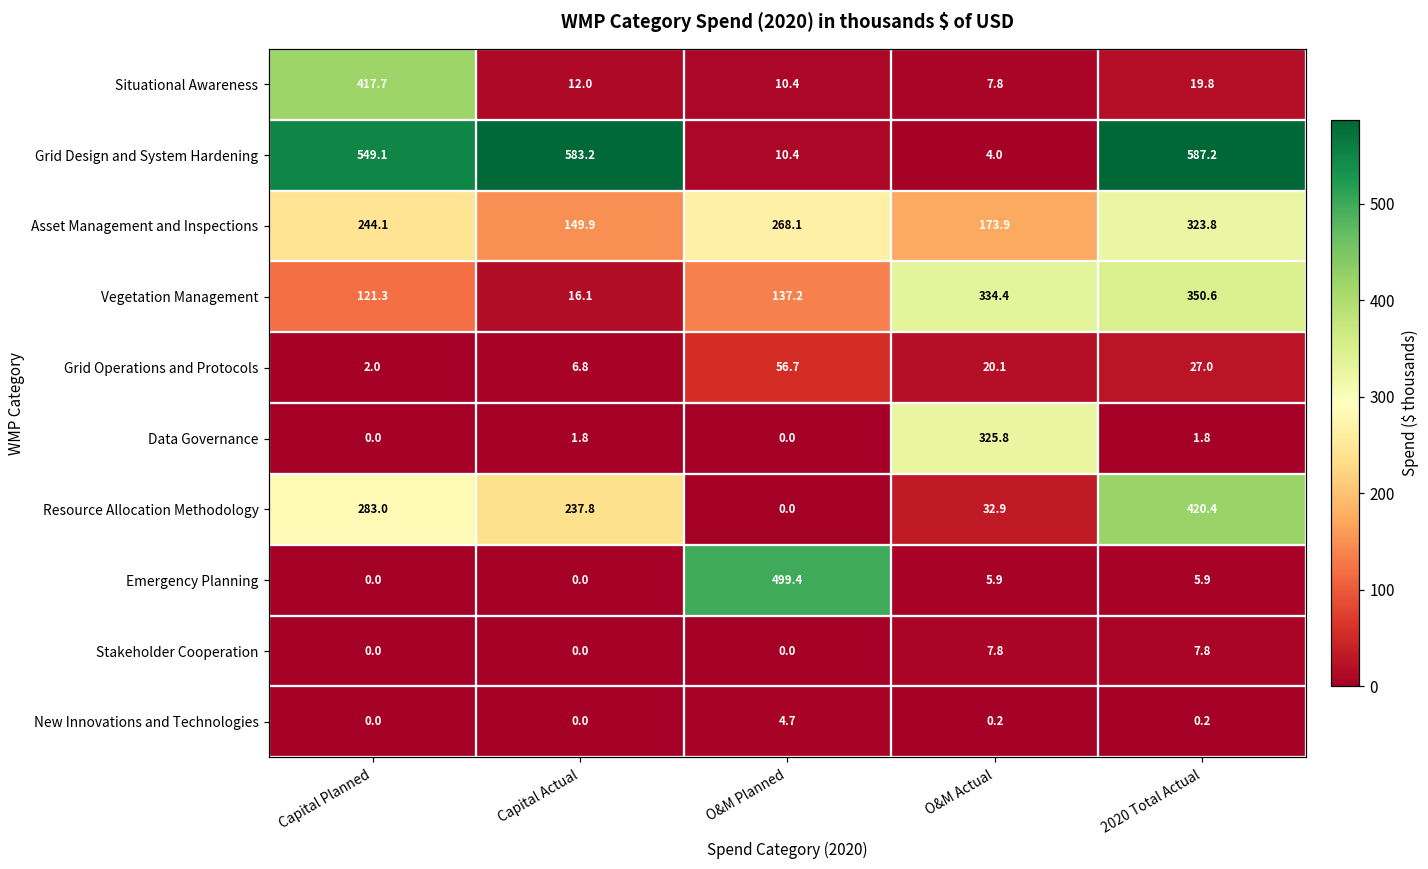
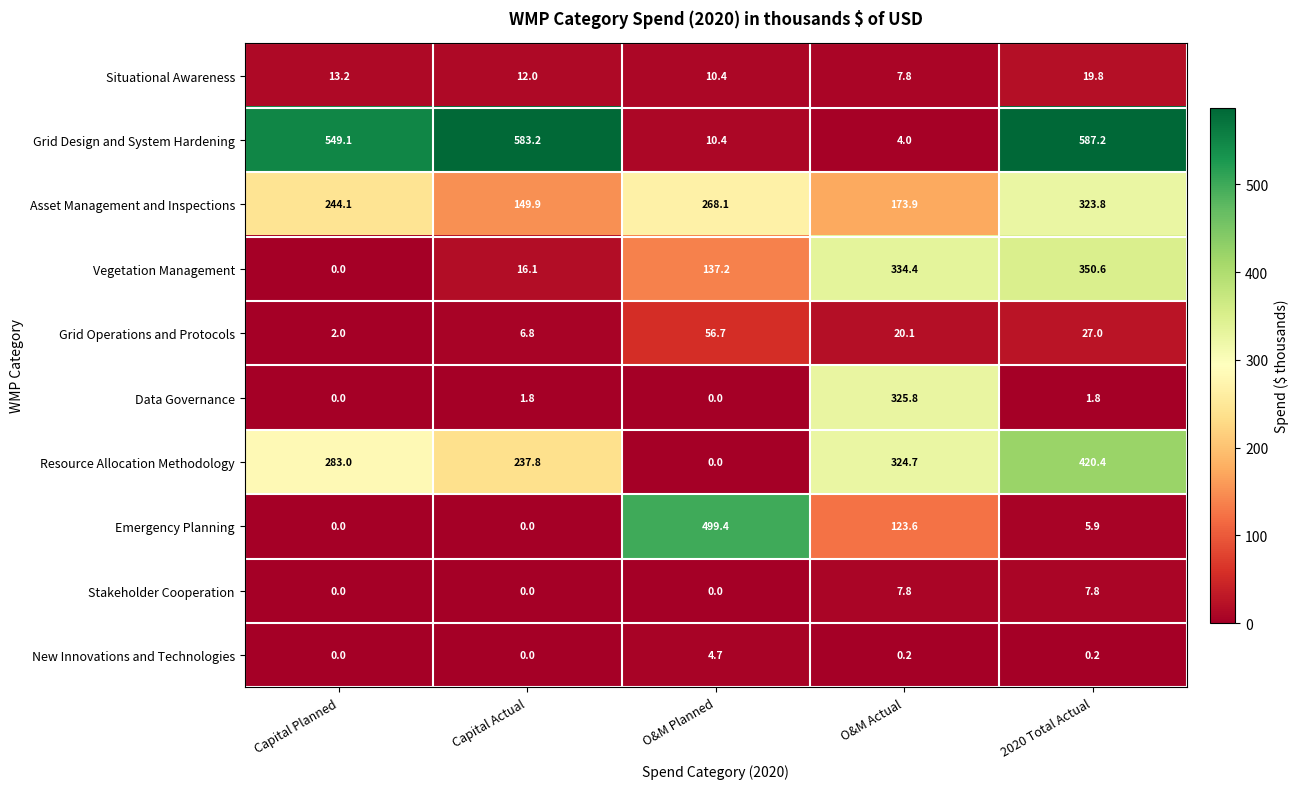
Situational Awareness, Capital Planned: 417.7 -> 13.2
Vegetation Management, Capital Planned: 121.3 -> 0.0
Resource Allocation Methodology, O&M Actual: 32.9 -> 324.7
Emergency Planning, O&M Actual: 5.9 -> 123.6
